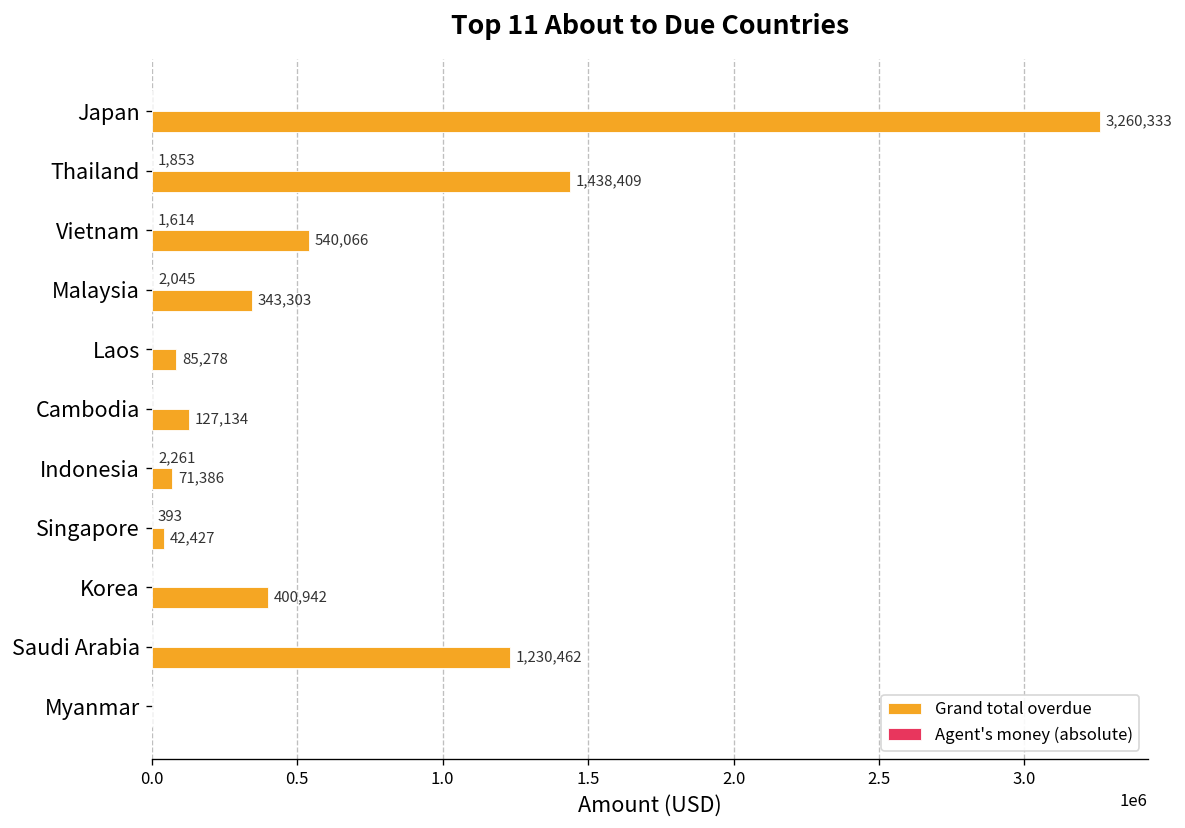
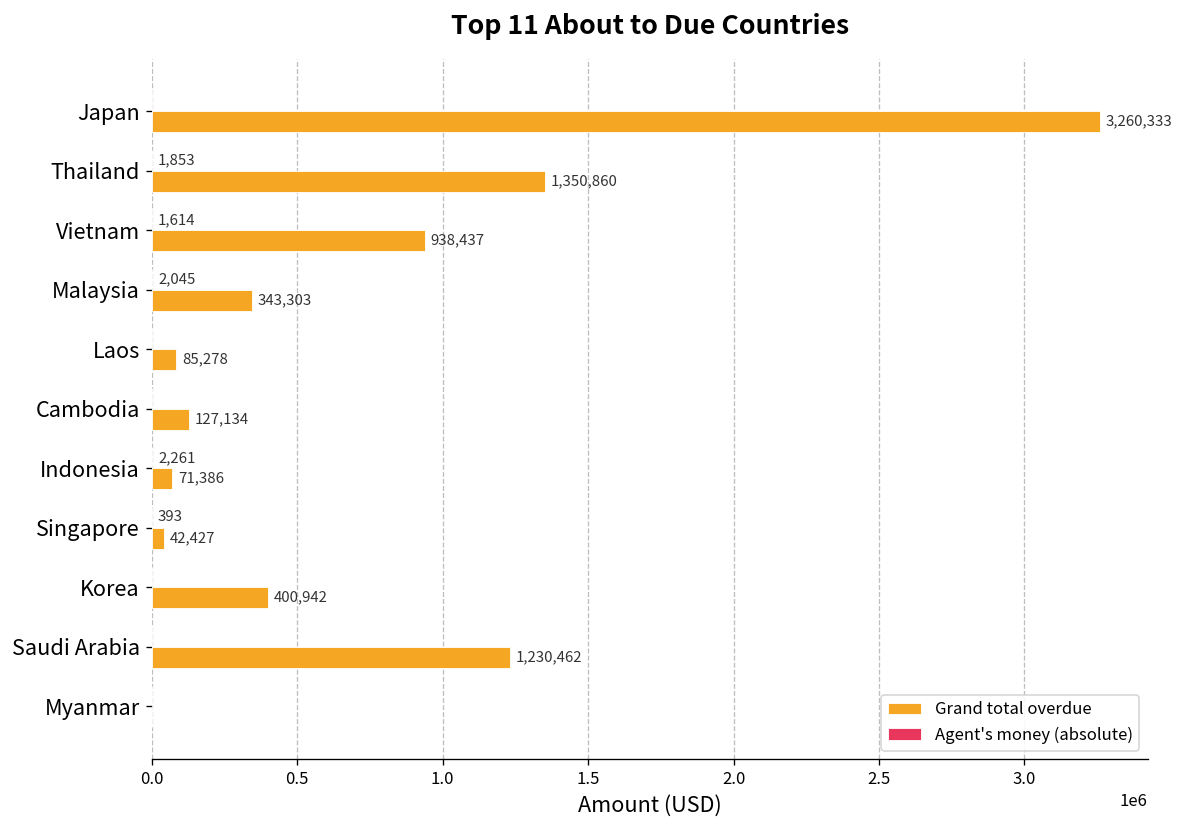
Grand total overdue, Thailand: 1,438,409 -> 1,350,860
Grand total overdue, Vietnam: 540,066 -> 938,437
